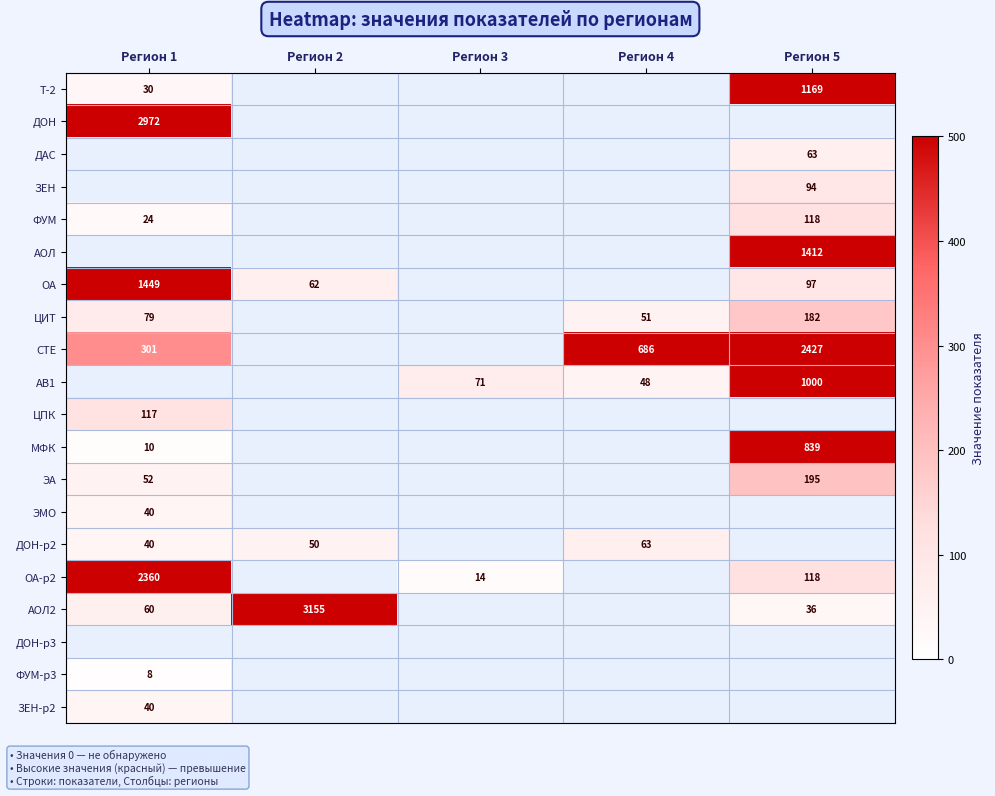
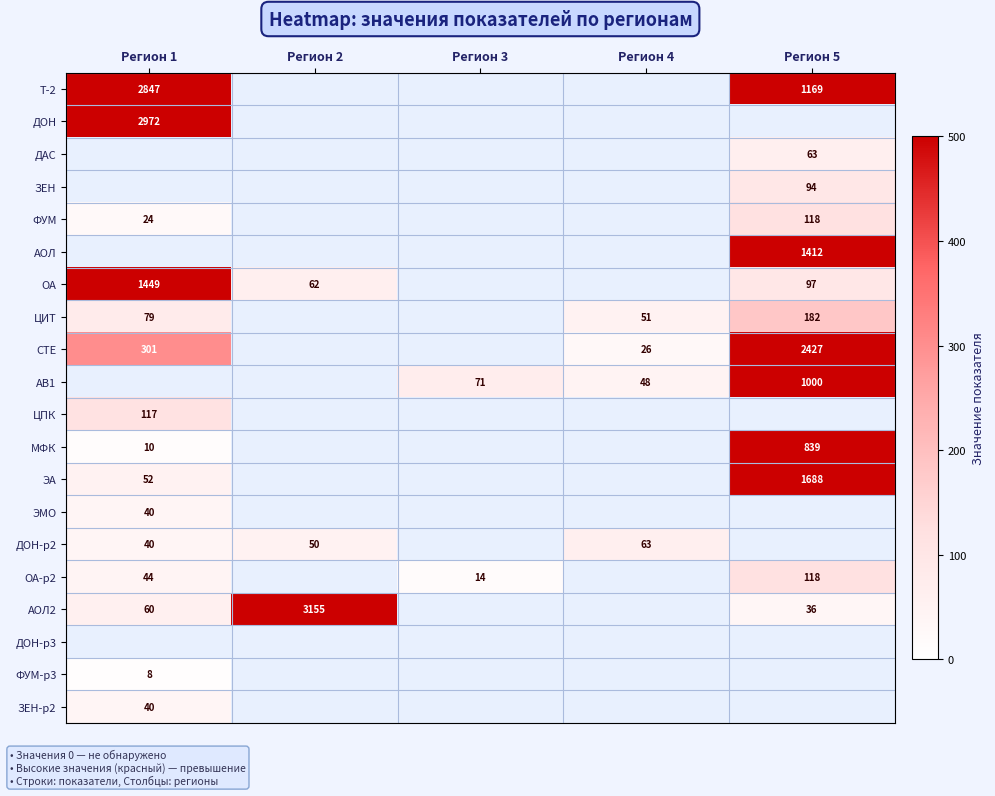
Т-2, Регион 1: 30 -> 2847
СТЕ, Регион 4: 686 -> 26
ЭА, Регион 5: 195 -> 1688
ОА-р2, Регион 1: 2360 -> 44
